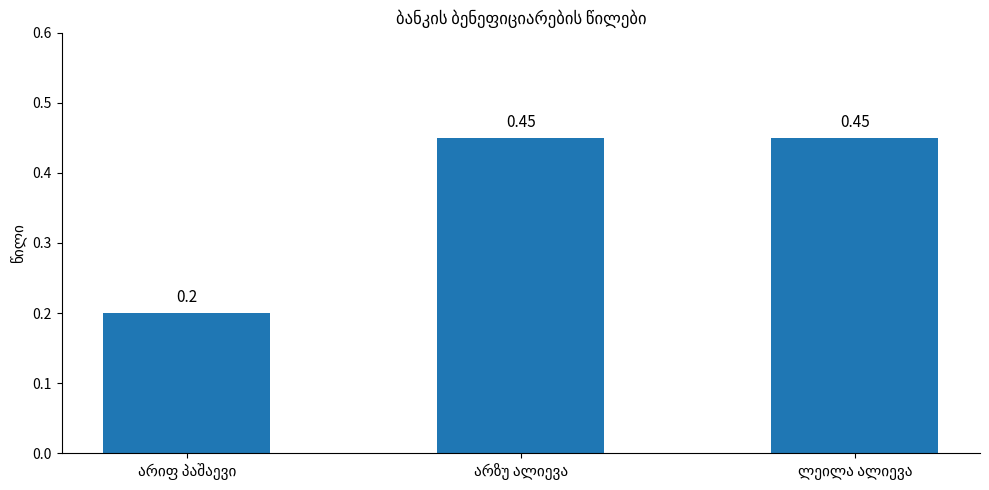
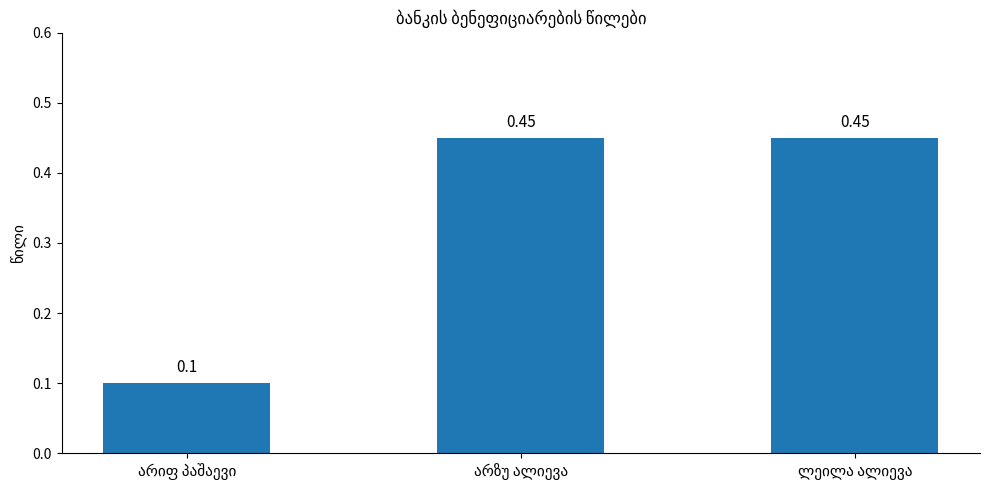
არიფ პაშაევი: 0.2 -> 0.1
